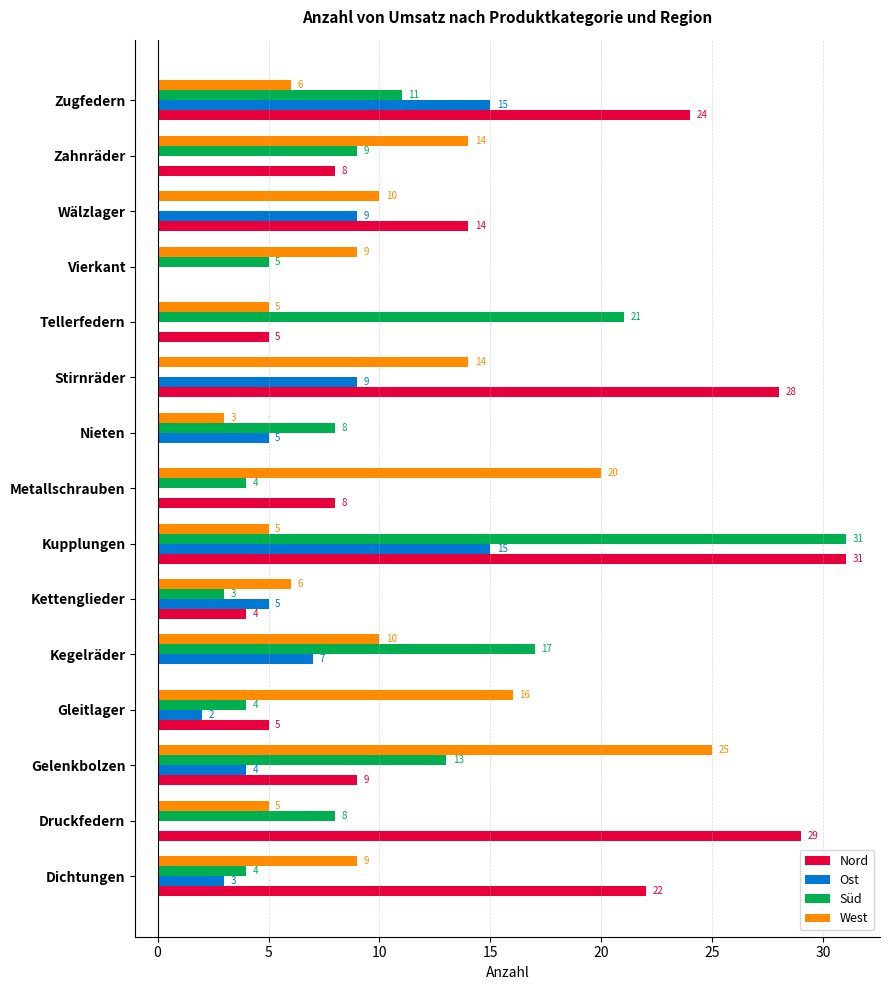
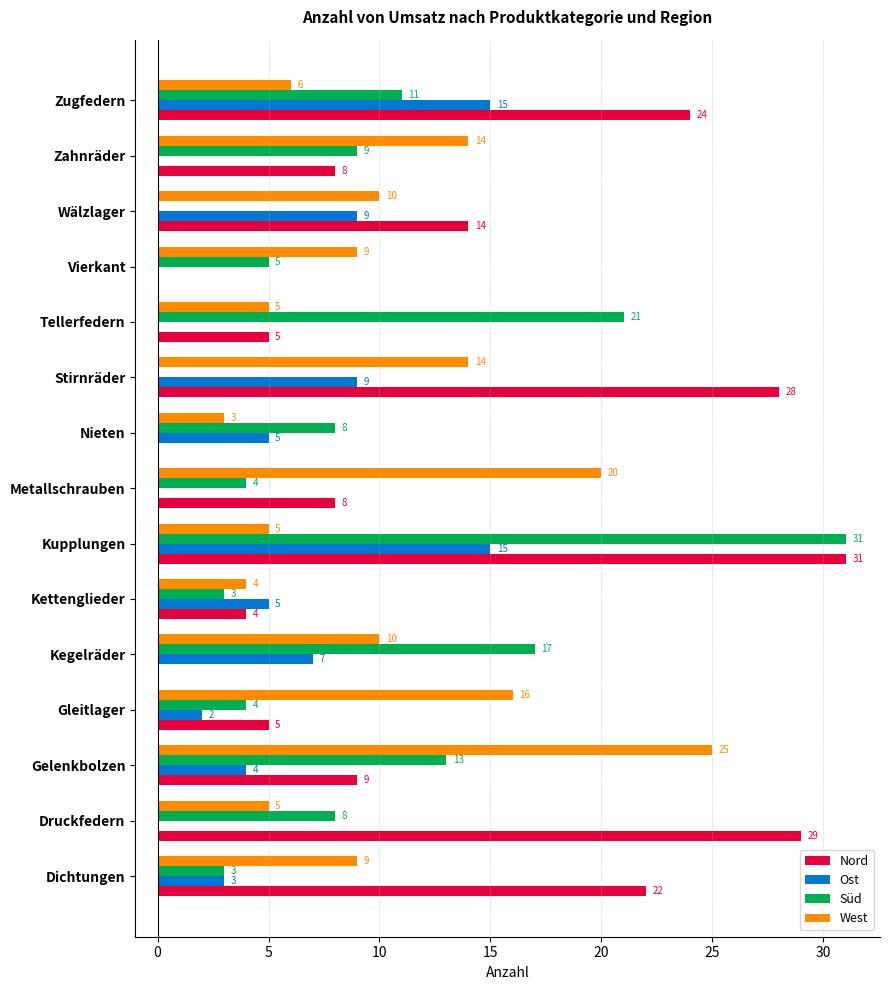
West, Kettenglieder: 6 -> 4
Süd, Dichtungen: 4 -> 3
